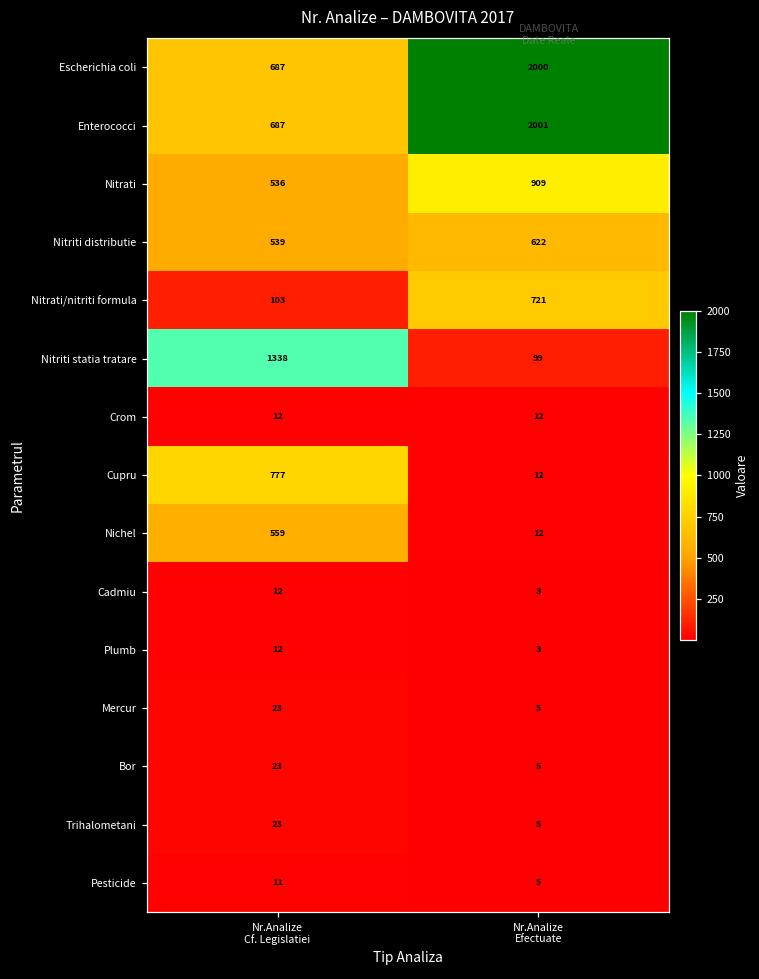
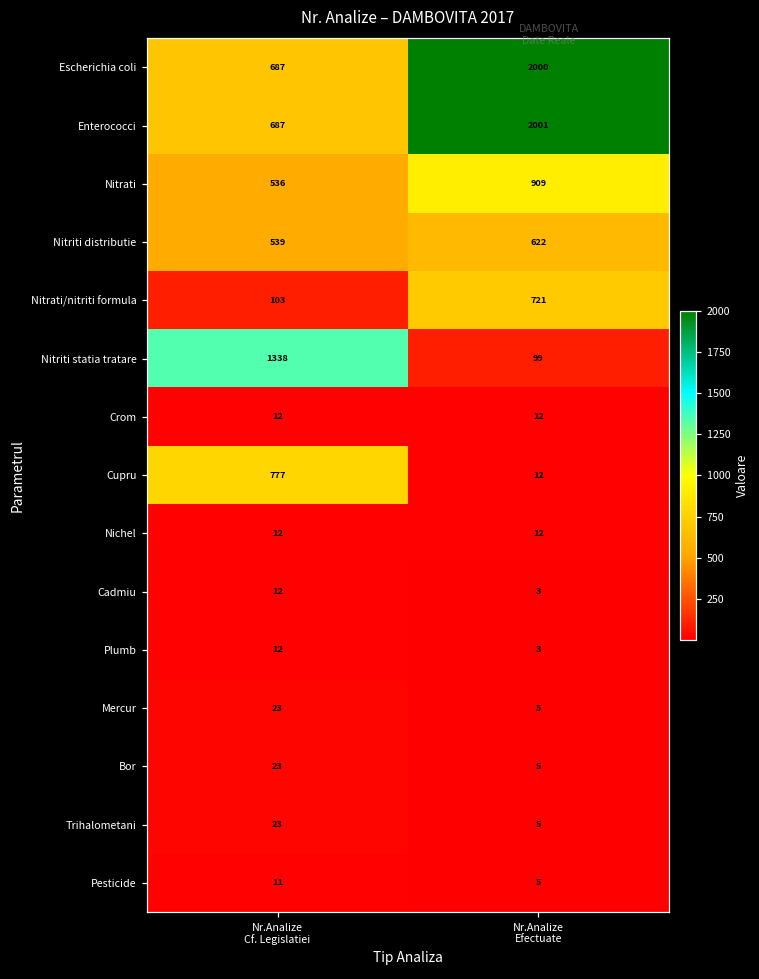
Nichel, Nr.Analize Cf. Legislatiei: 559 -> 12
